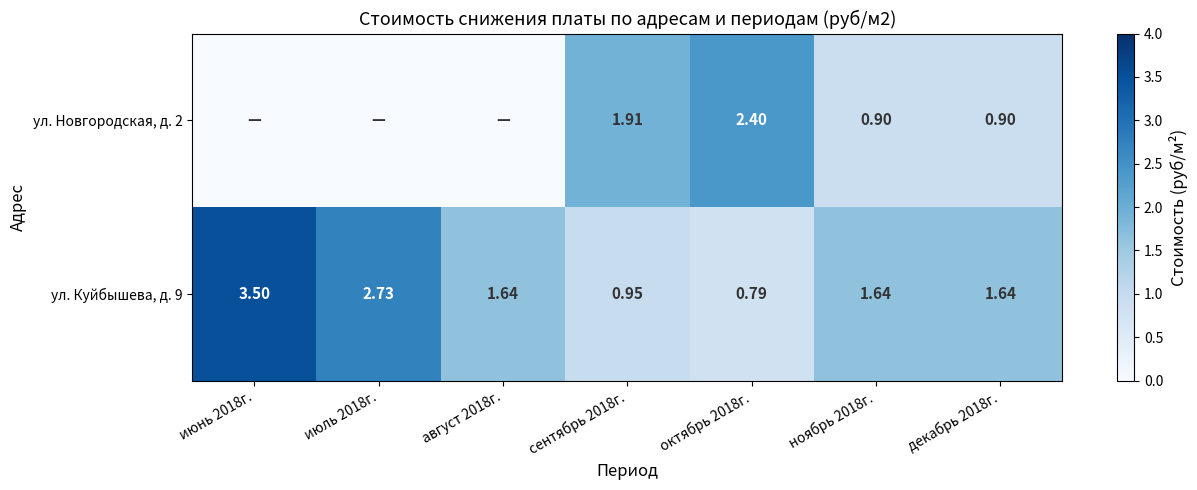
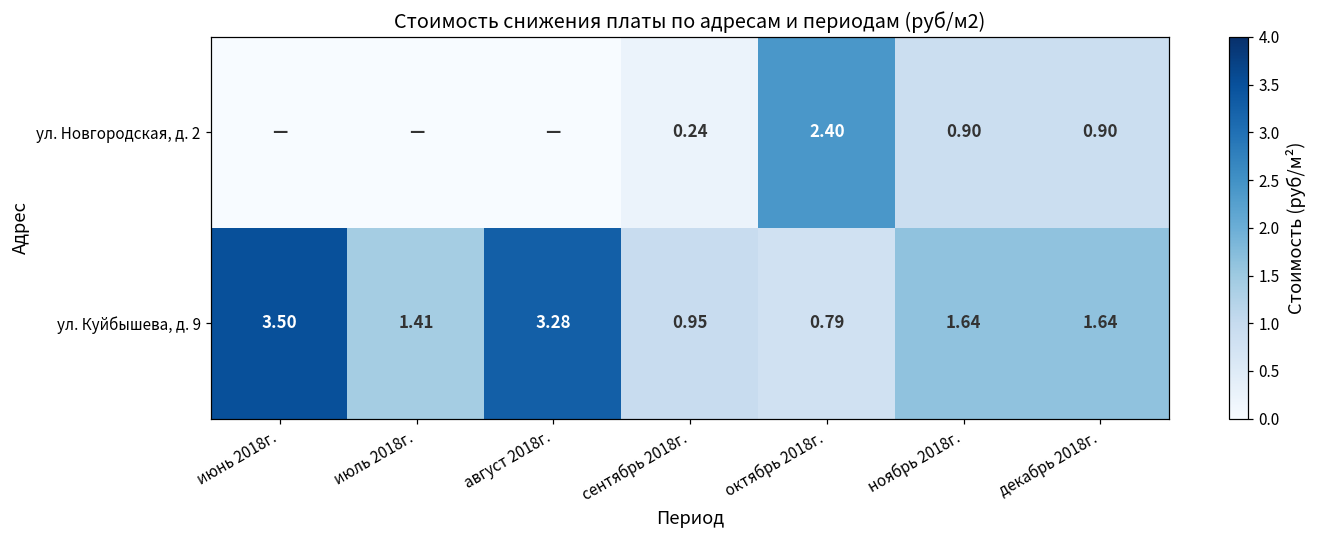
ул. Новгородская, д. 2, сентябрь 2018г.: 1.91 -> 0.24
ул. Куйбышева, д. 9, июль 2018г.: 2.73 -> 1.41
ул. Куйбышева, д. 9, август 2018г.: 1.64 -> 3.28
